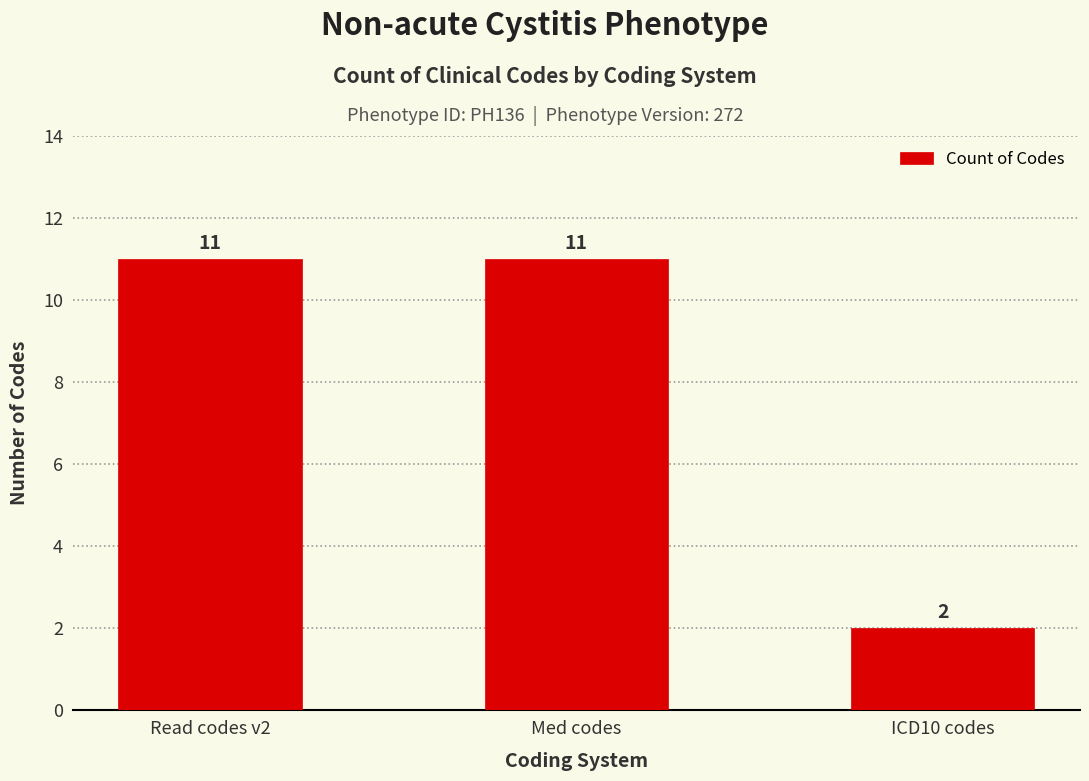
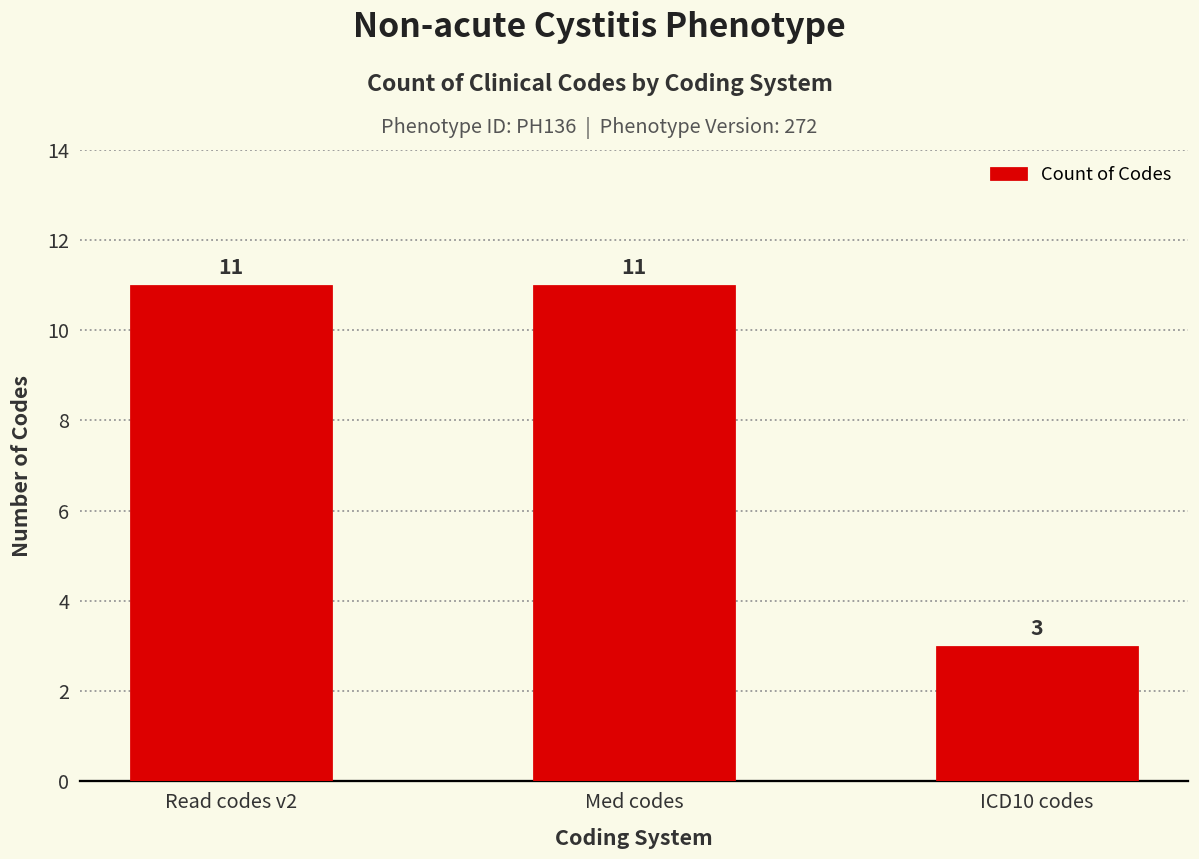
ICD10 codes: 2 -> 3
